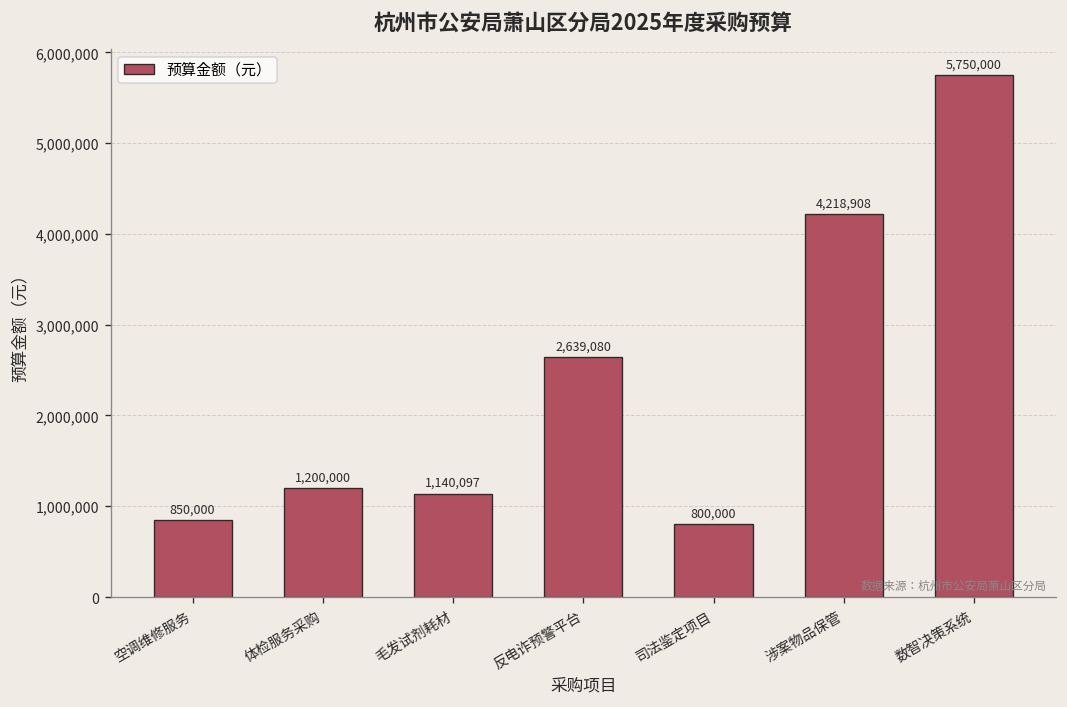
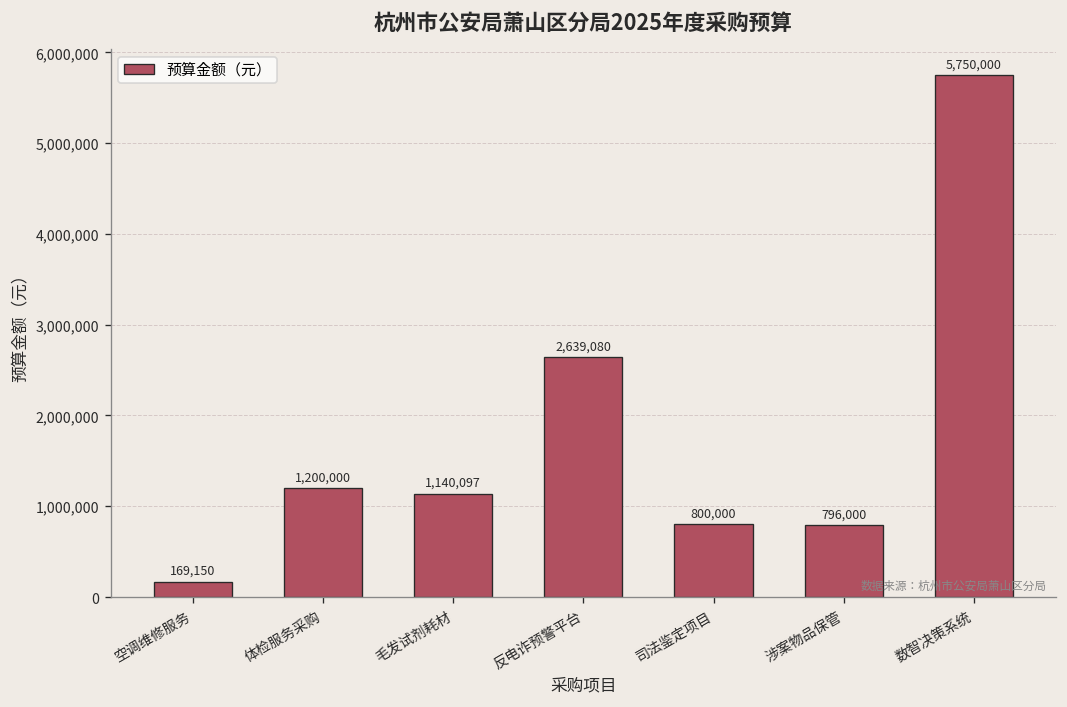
空调维修服务: 850,000 -> 169,150
涉案物品保管: 4,218,908 -> 796,000
